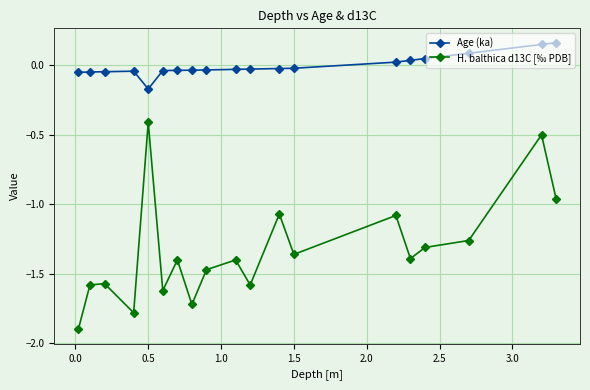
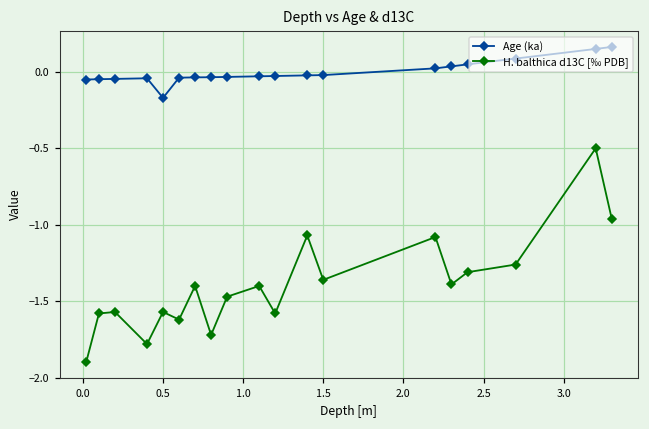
H. balthica d13C [‰ PDB], 0.5: -0.41 -> -1.57
